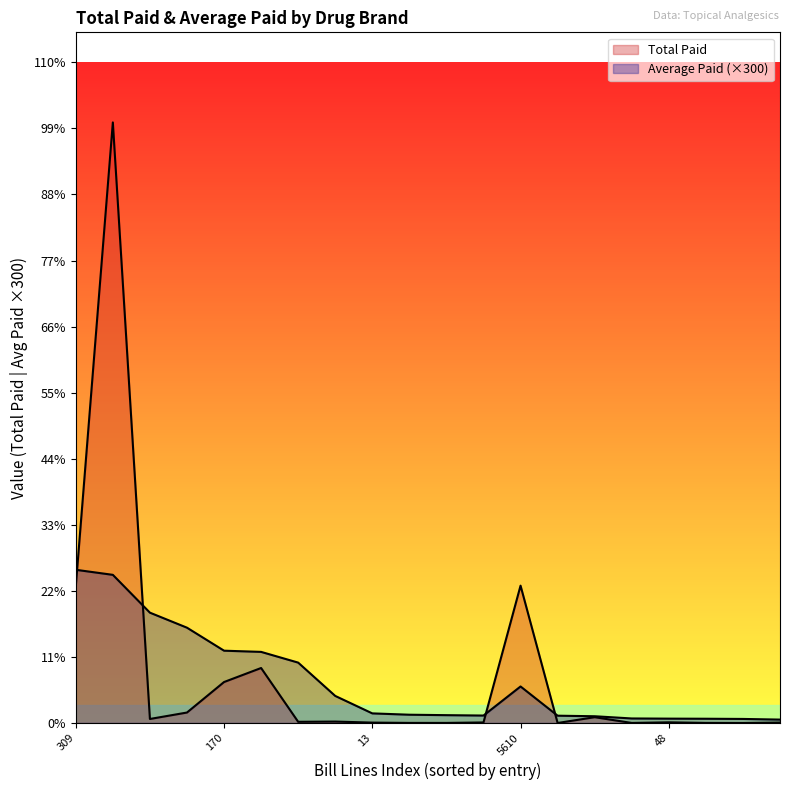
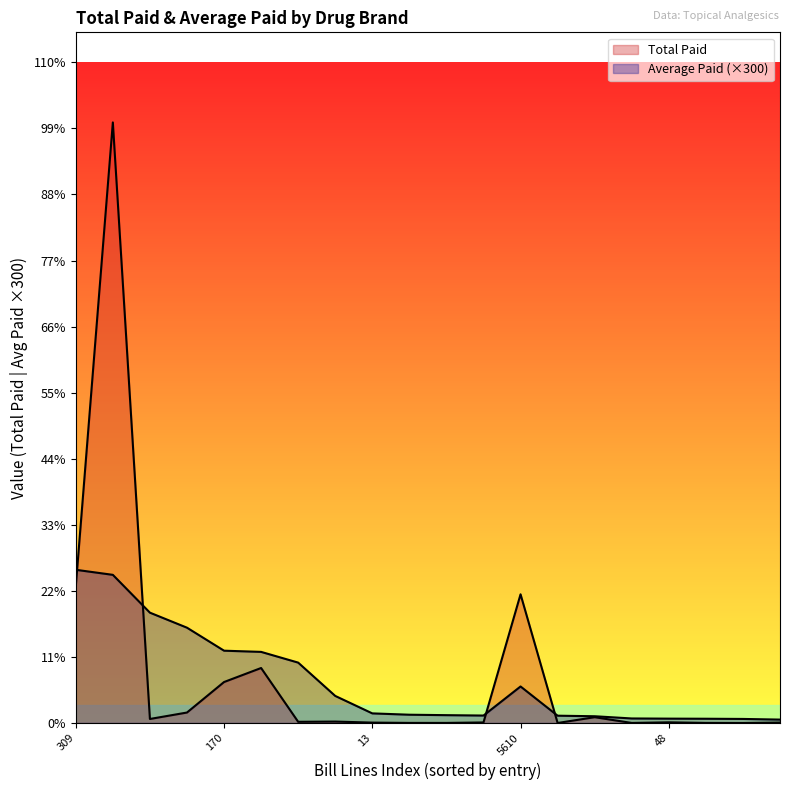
Total Paid, 5610: 23% -> 21%
